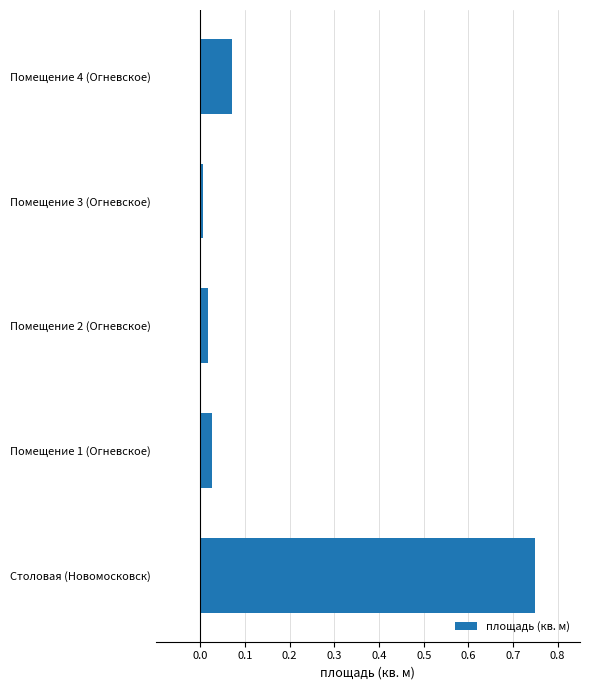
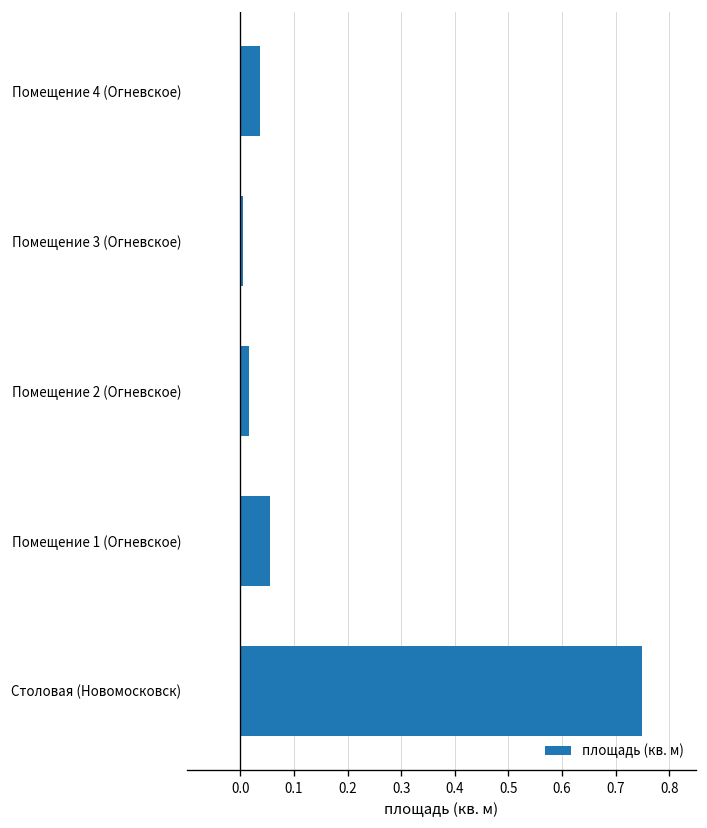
Помещение 4 (Огневское): 0.07 -> 0.04
Помещение 1 (Огневское): 0.03 -> 0.06
